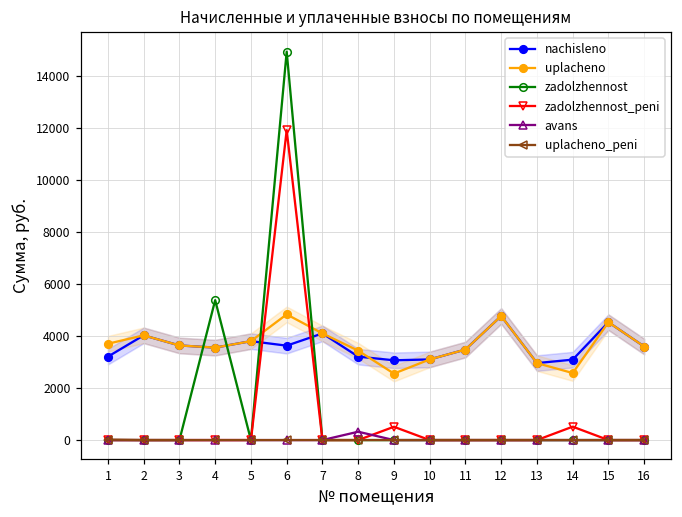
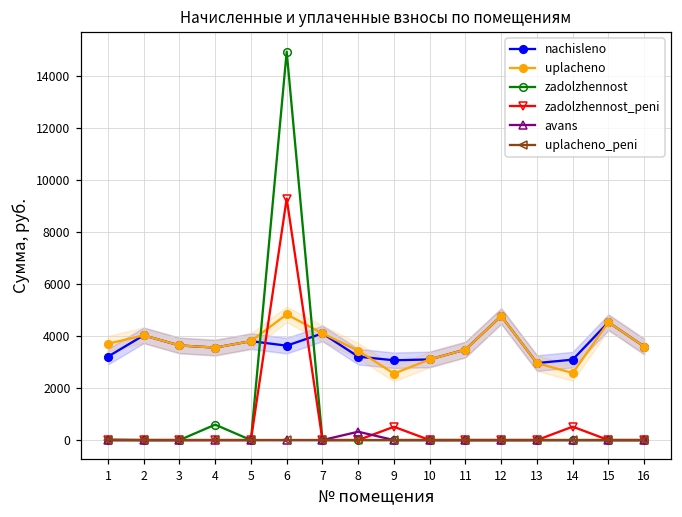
zadolzhennost, 4: 5400 -> 600
zadolzhennost_peni, 6: 11900 -> 9300
